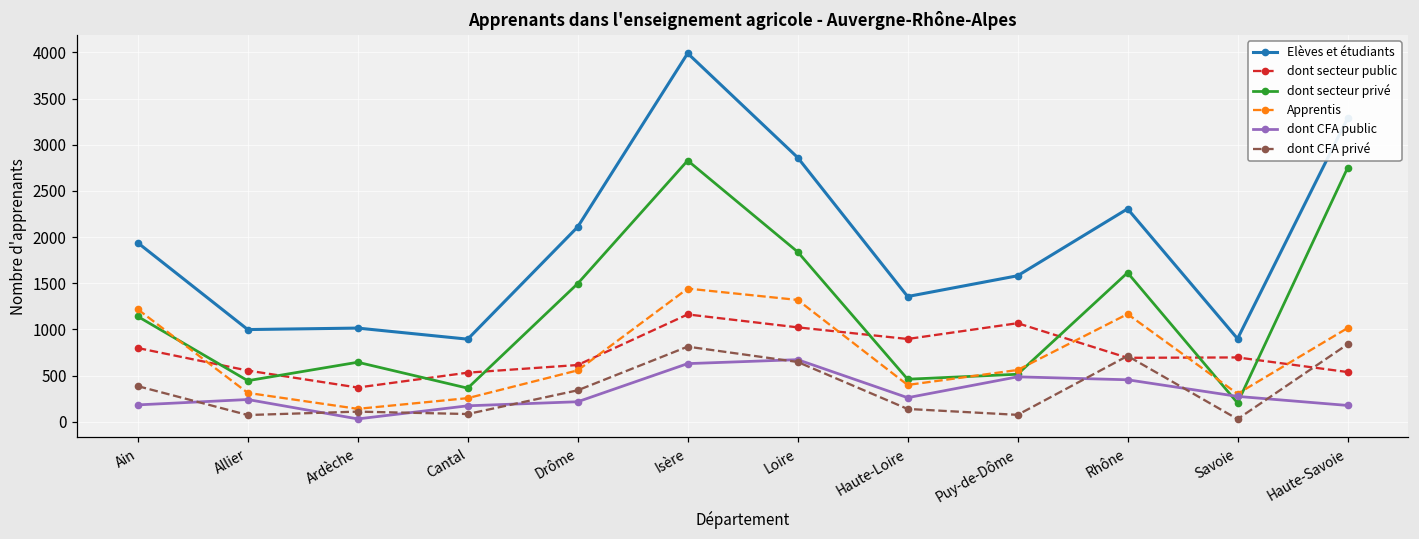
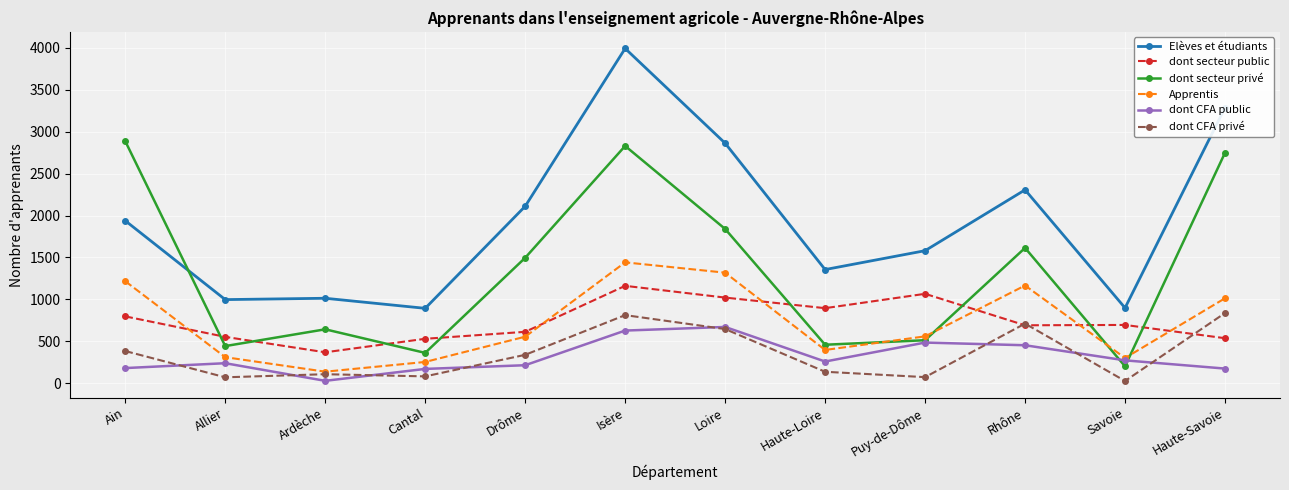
dont secteur privé, Ain: 1100 -> 2900
